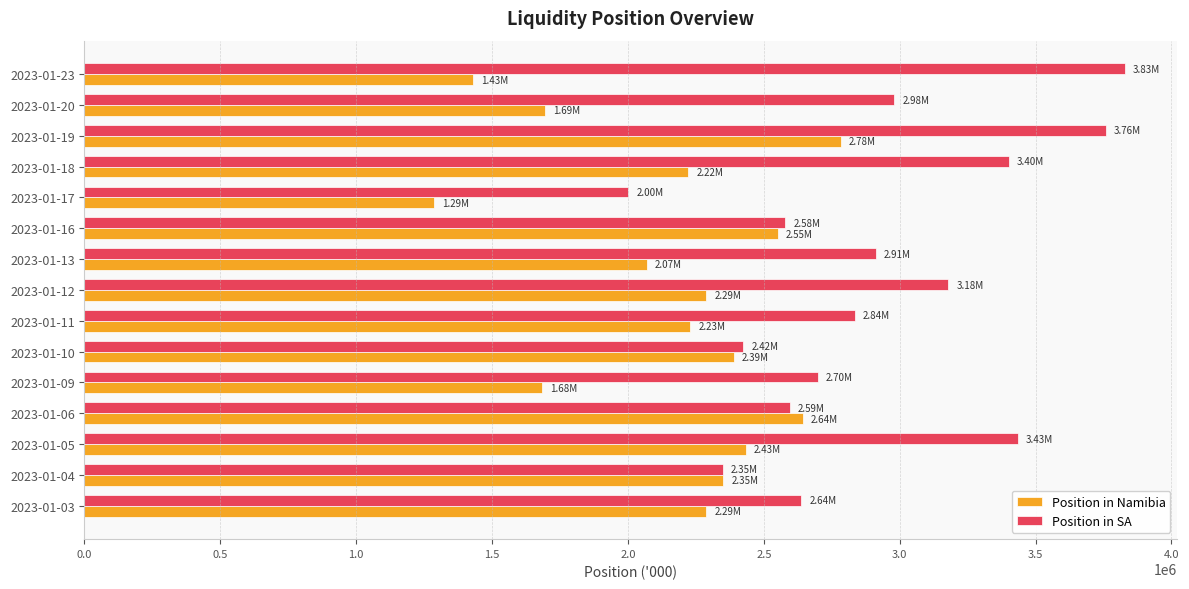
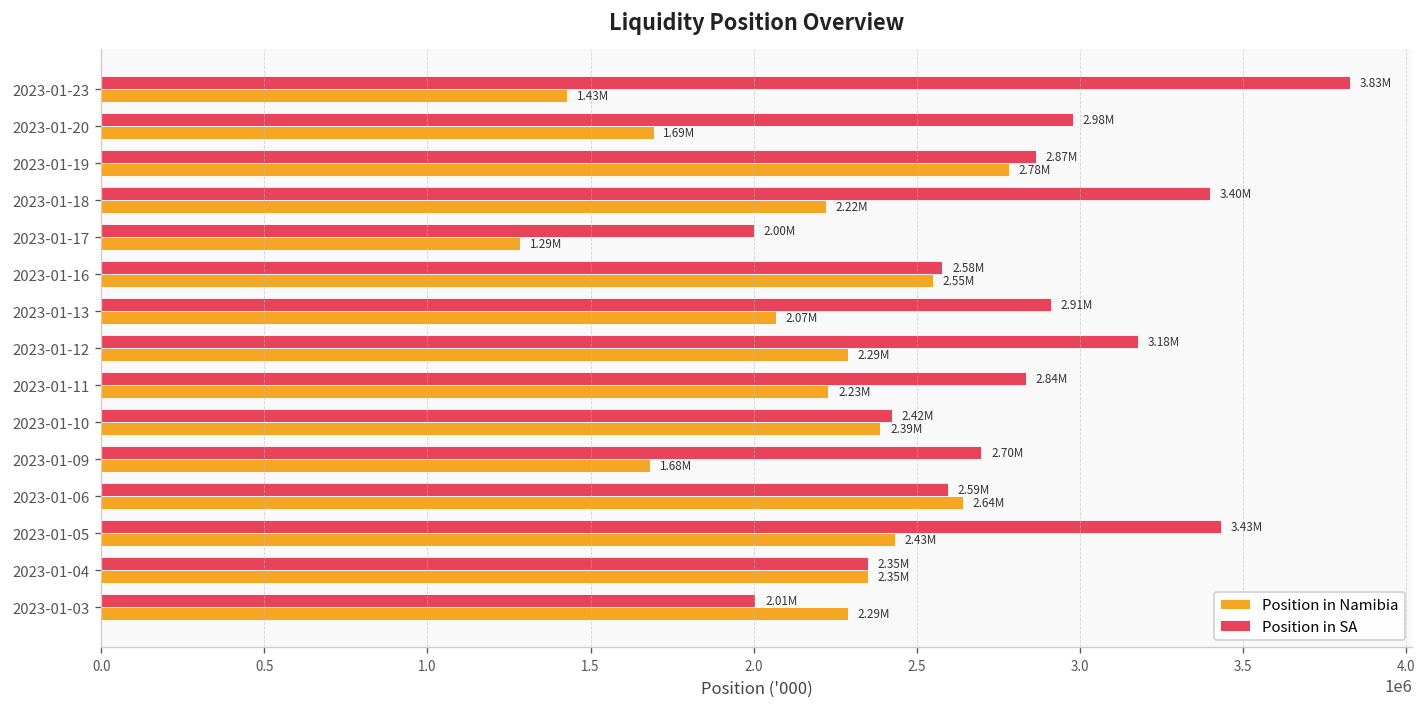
Position in SA, 2023-01-19: 3.76M -> 2.87M
Position in SA, 2023-01-03: 2.64M -> 2.01M
